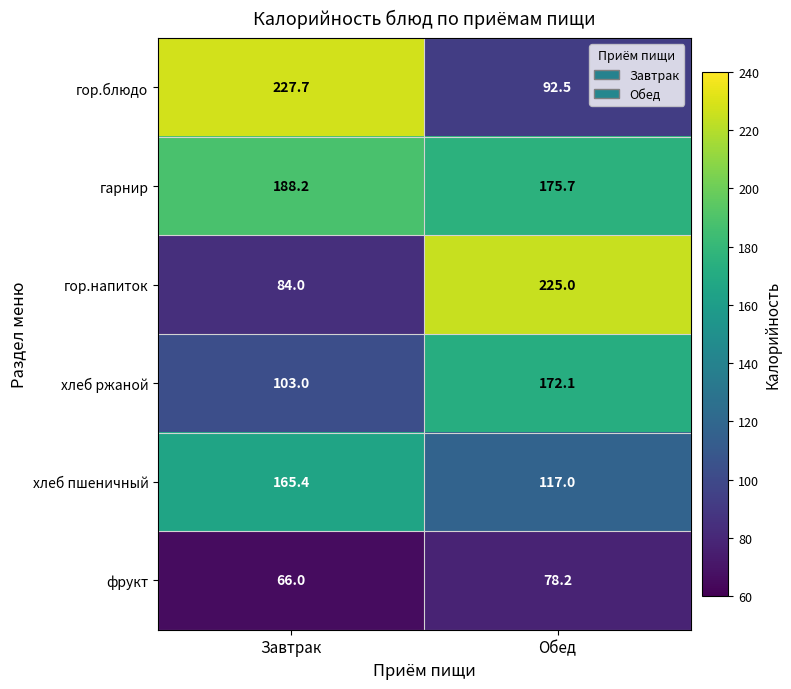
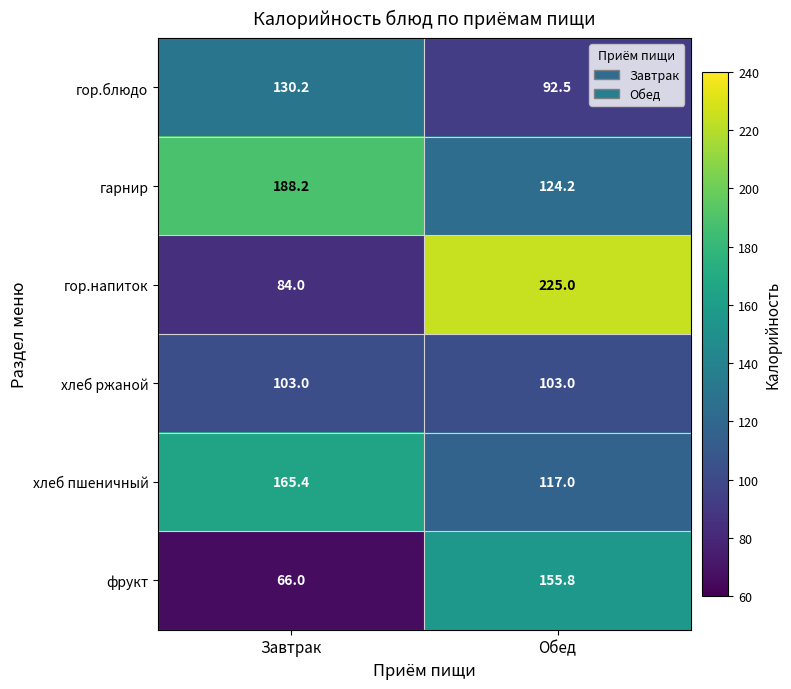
гор.блюдо, Завтрак: 227.7 -> 130.2
гарнир, Обед: 175.7 -> 124.2
хлеб ржаной, Обед: 172.1 -> 103.0
фрукт, Обед: 78.2 -> 155.8
